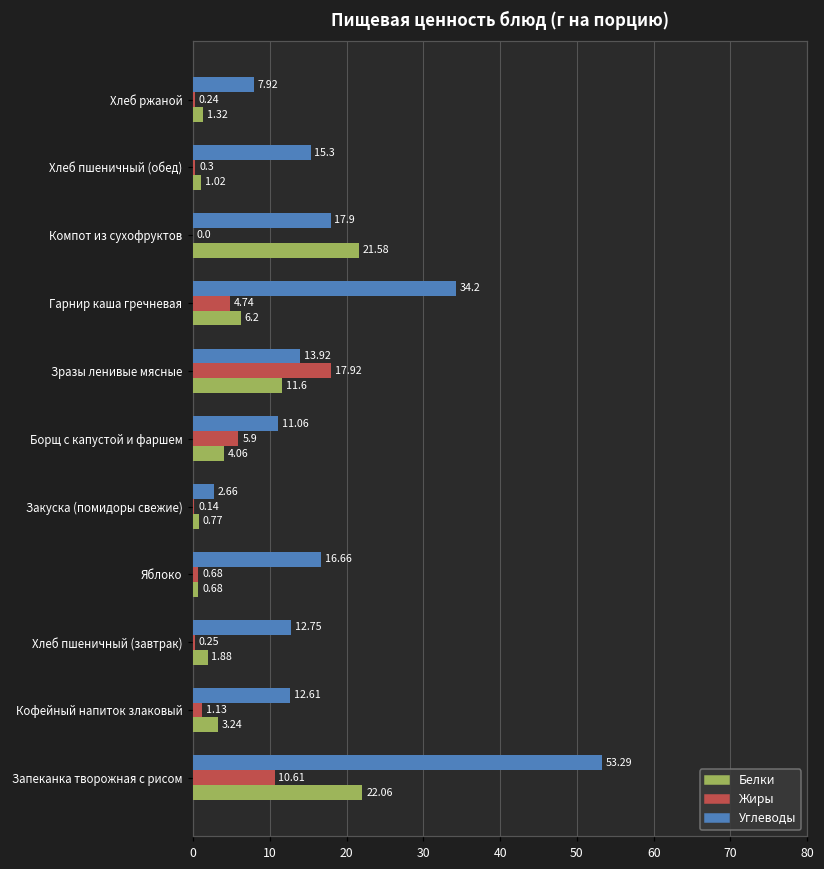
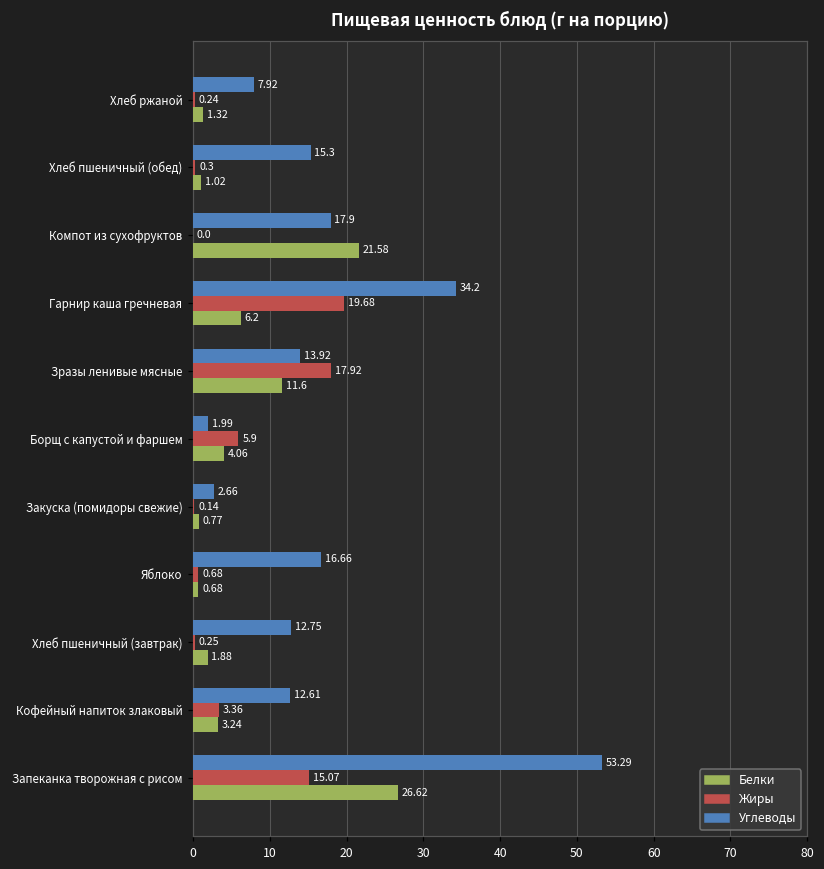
Жиры, Гарнир каша гречневая: 4.74 -> 19.68
Углеводы, Борщ с капустой и фаршем: 11.06 -> 1.99
Жиры, Кофейный напиток злаковый: 1.13 -> 3.36
Жиры, Запеканка творожная с рисом: 10.61 -> 15.07
Белки, Запеканка творожная с рисом: 22.06 -> 26.62
